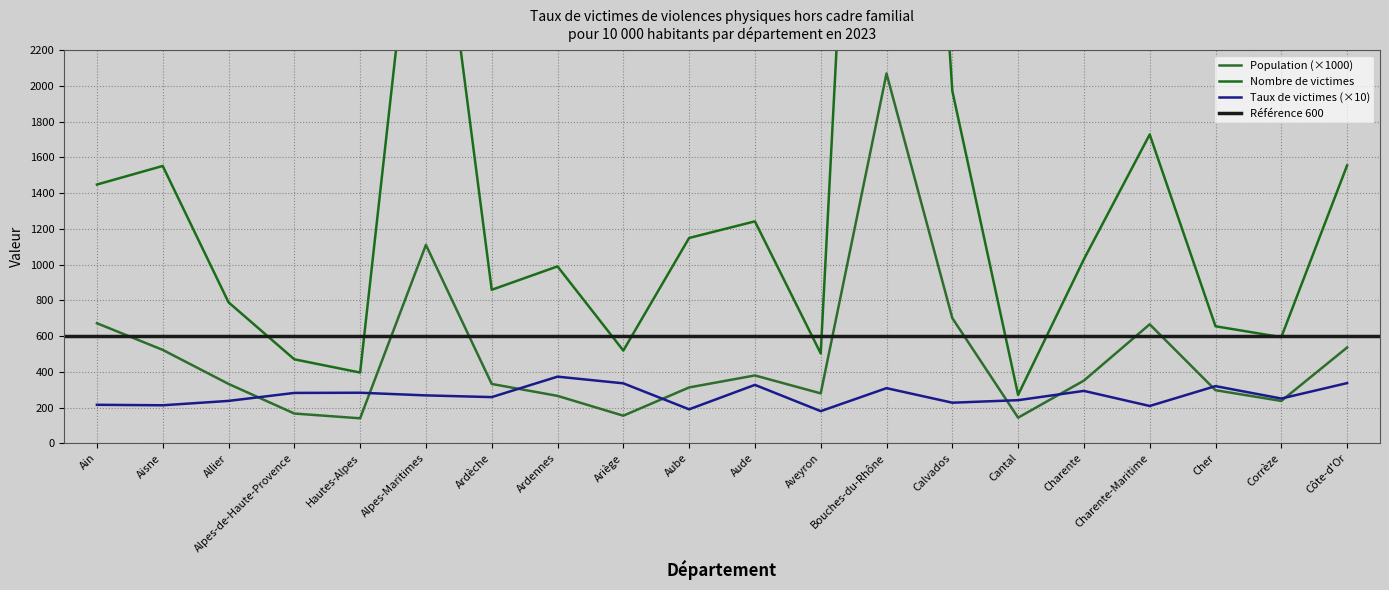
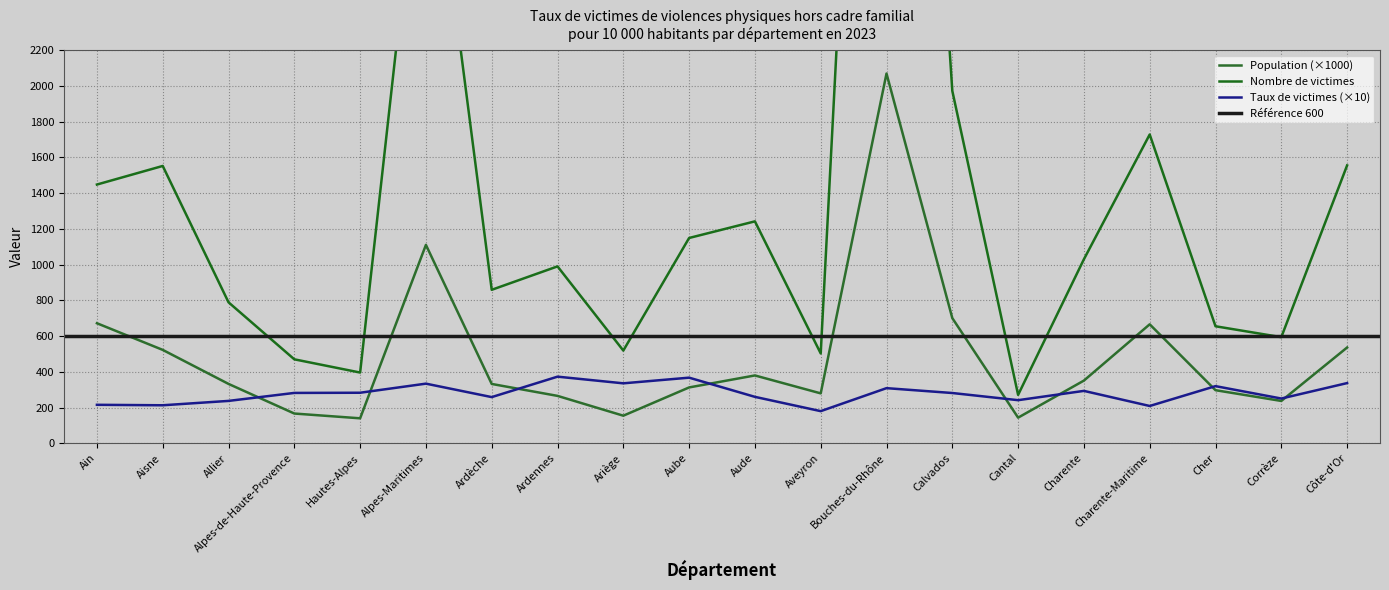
Taux de victimes (×10), Alpes-Maritimes: 270 -> 330
Taux de victimes (×10), Aube: 190 -> 370
Taux de victimes (×10), Aude: 330 -> 260
Taux de victimes (×10), Calvados: 230 -> 280
